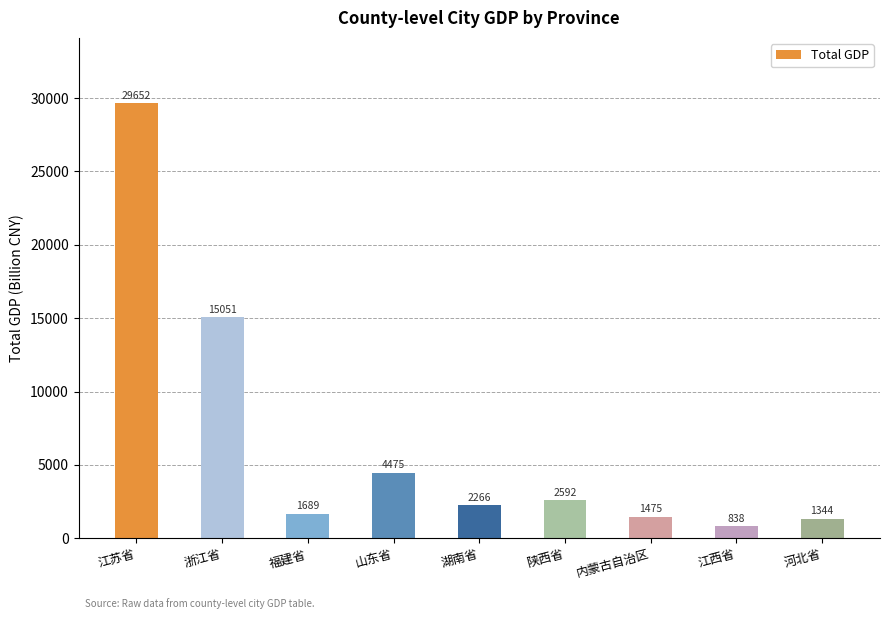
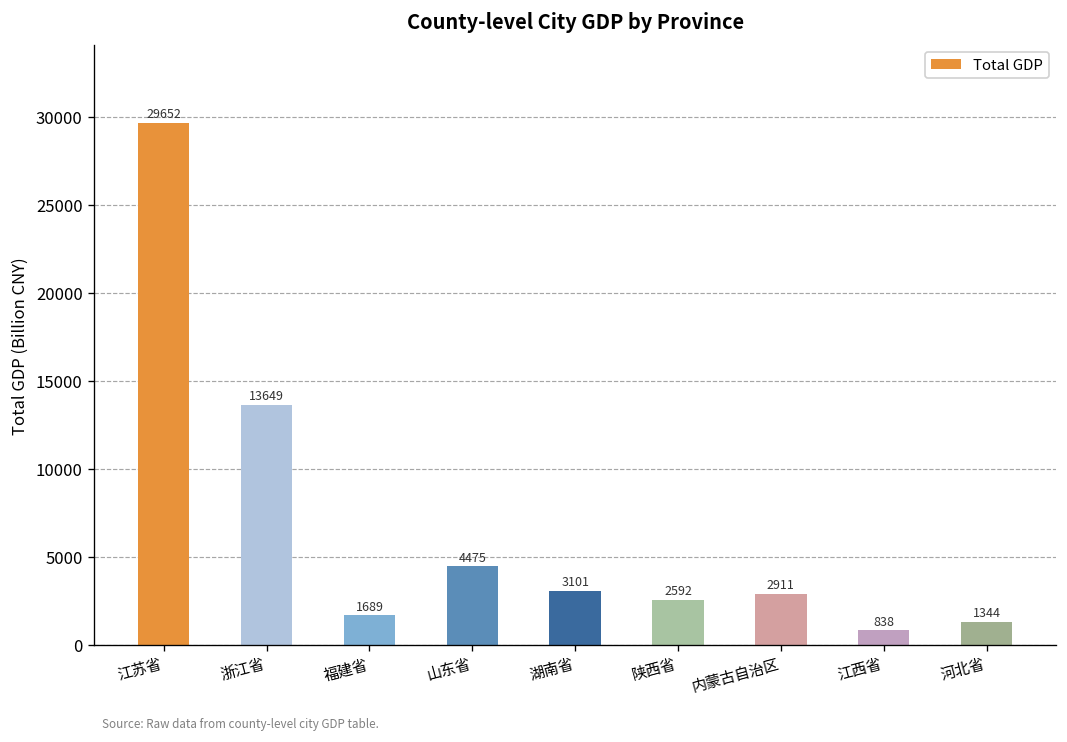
浙江省: 15051 -> 13649
湖南省: 2266 -> 3101
内蒙古自治区: 1475 -> 2911
